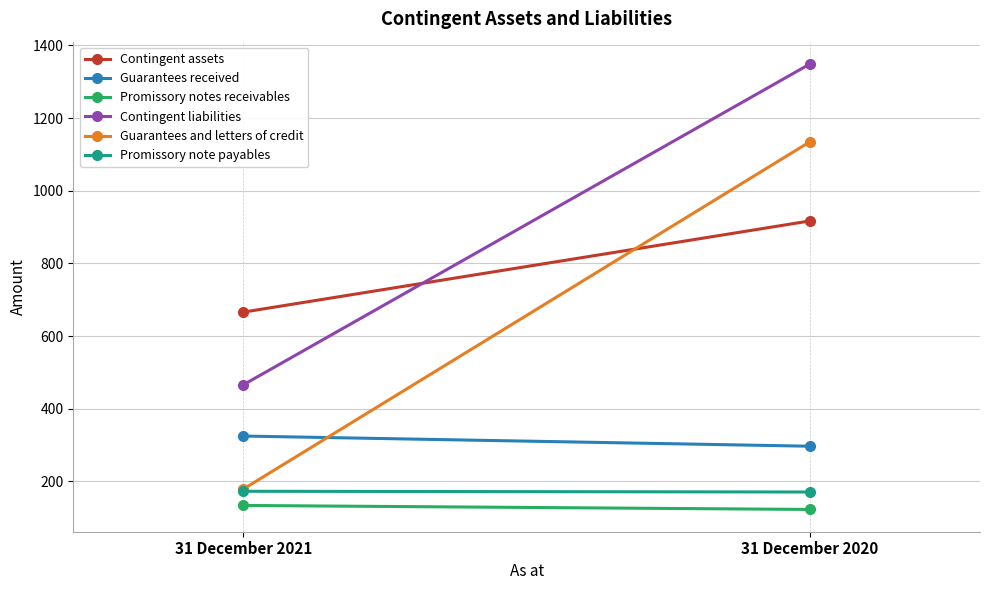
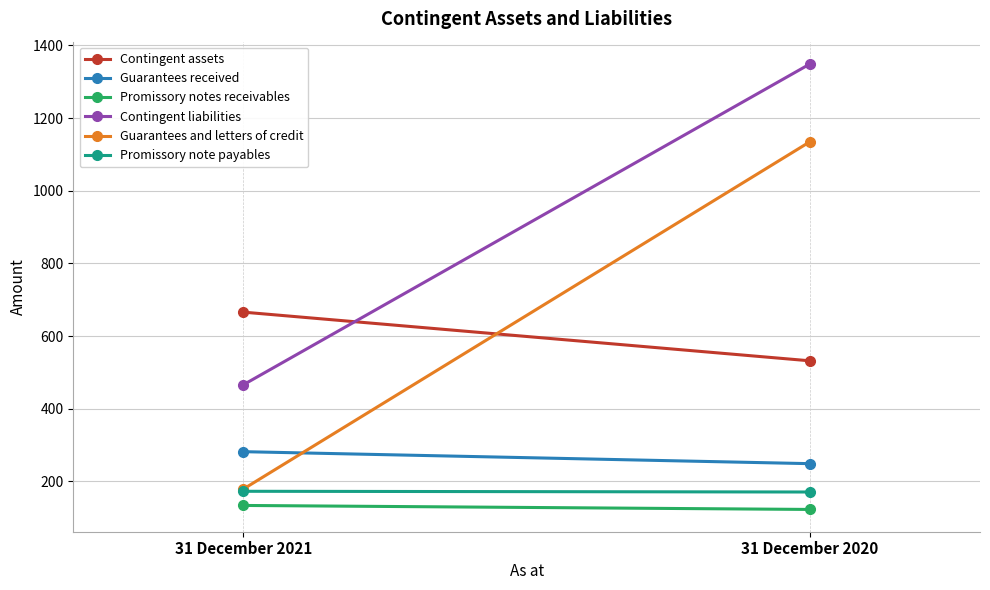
Guarantees received, 31 December 2021: 330 -> 280
Contingent assets, 31 December 2020: 920 -> 530
Guarantees received, 31 December 2020: 300 -> 250
